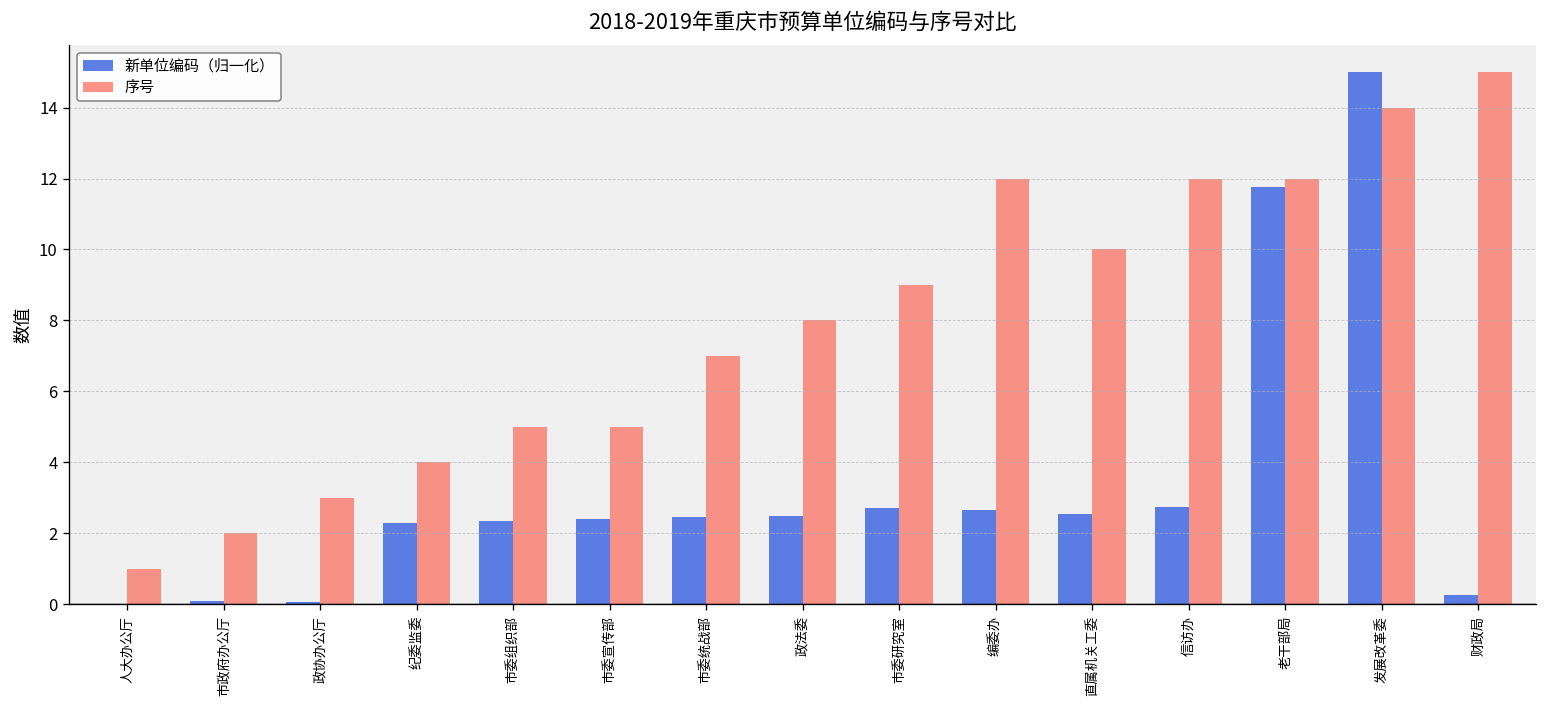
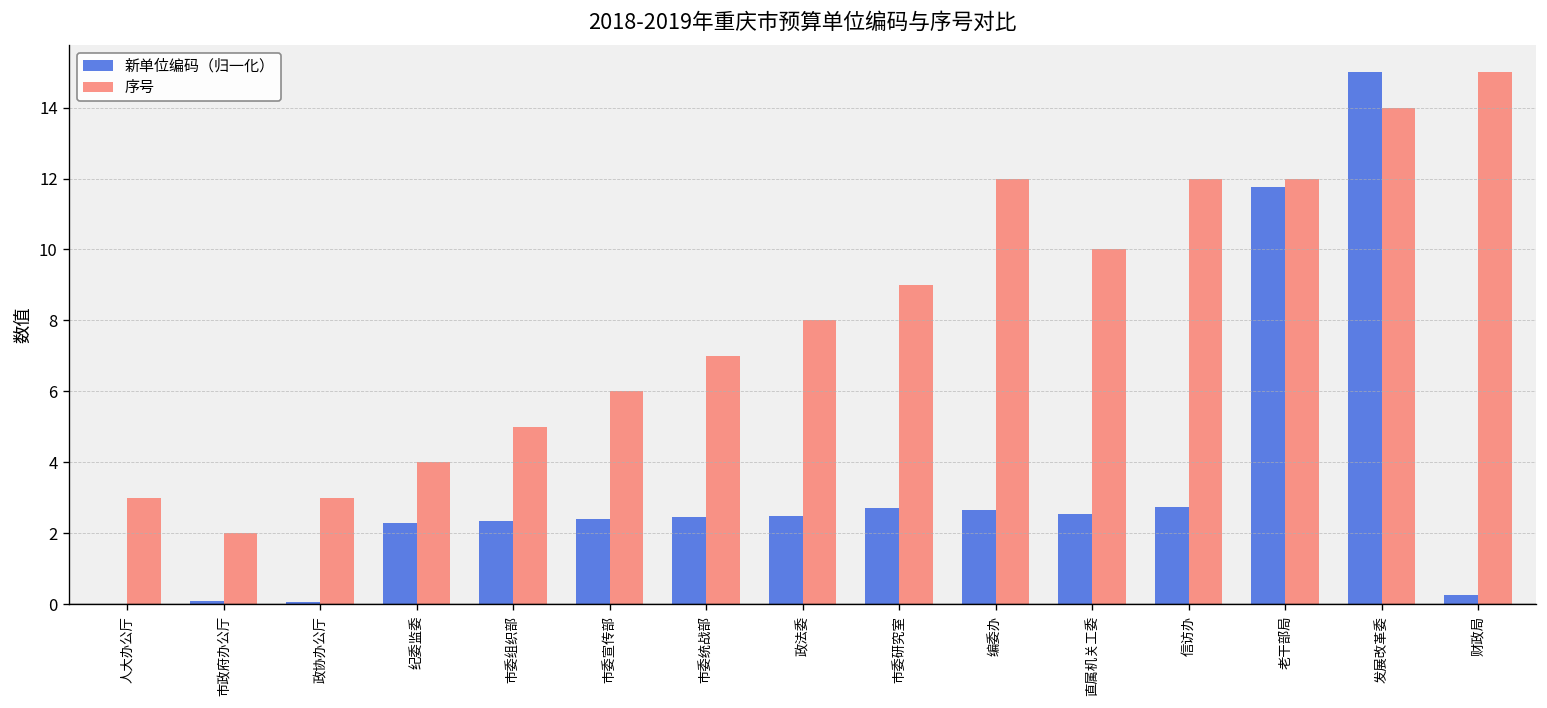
序号, 人大办公厅: 1 -> 3
序号, 市委宣传部: 5 -> 6
